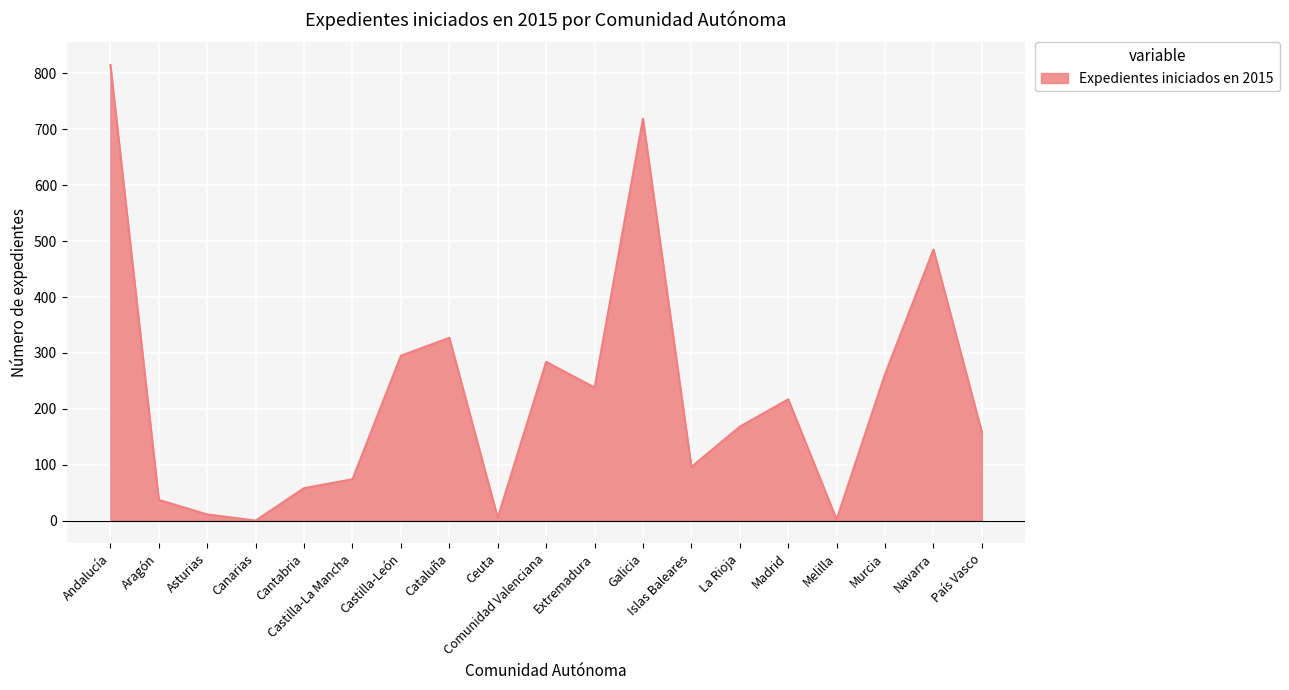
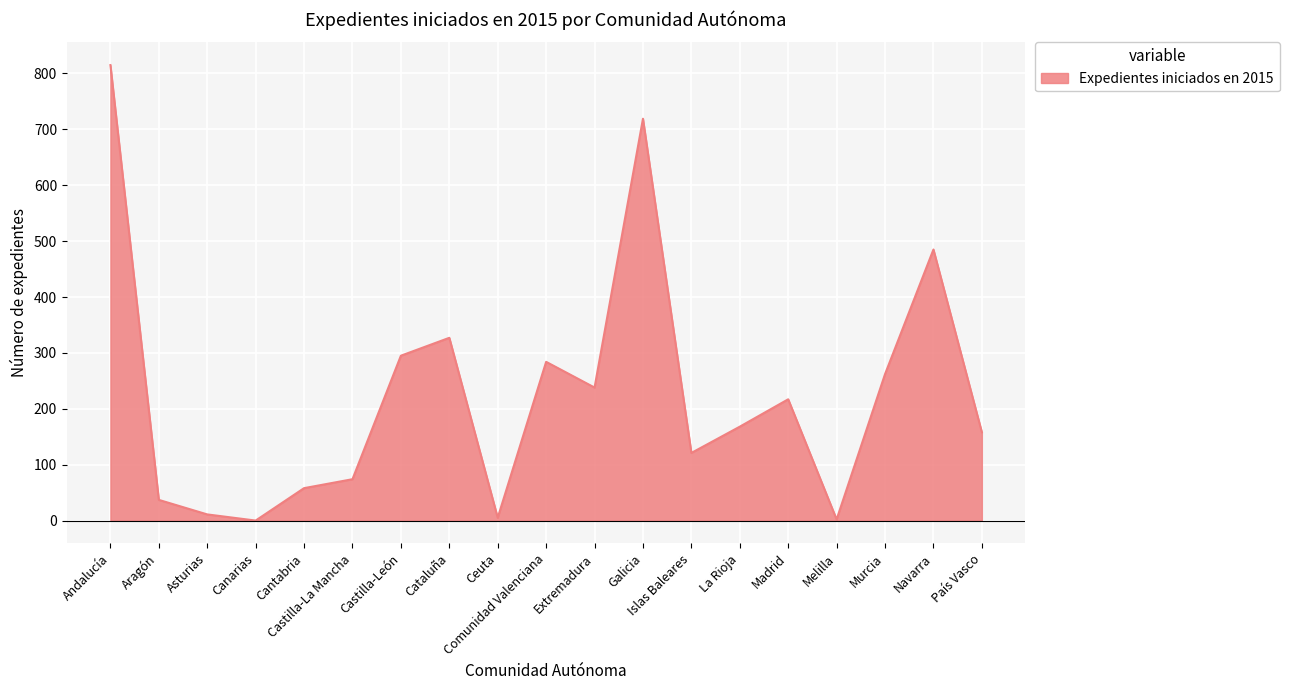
Islas Baleares: 100 -> 120
